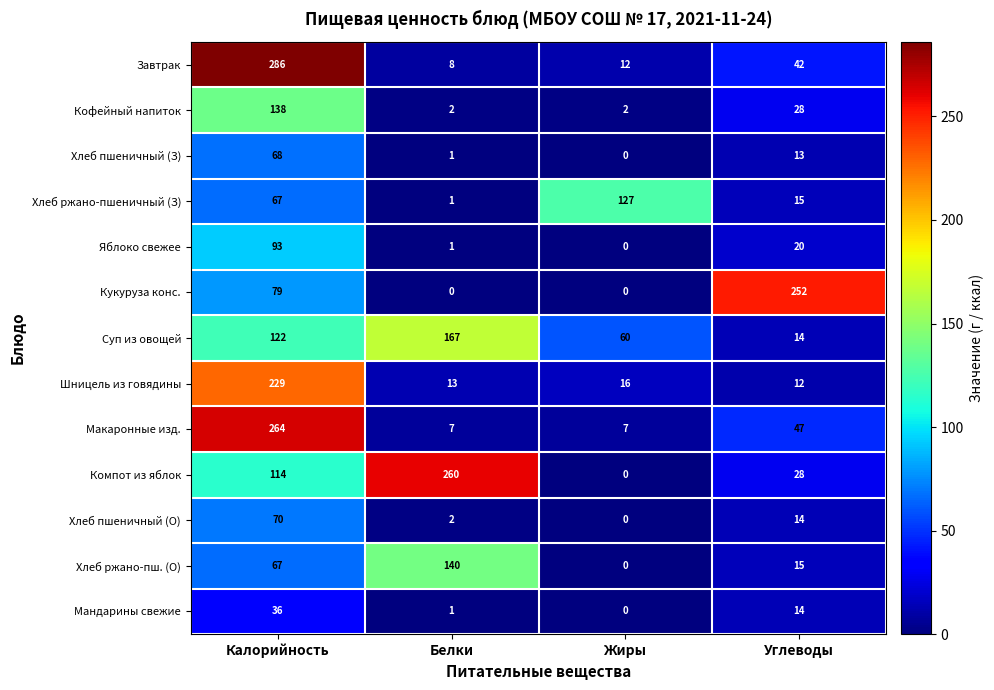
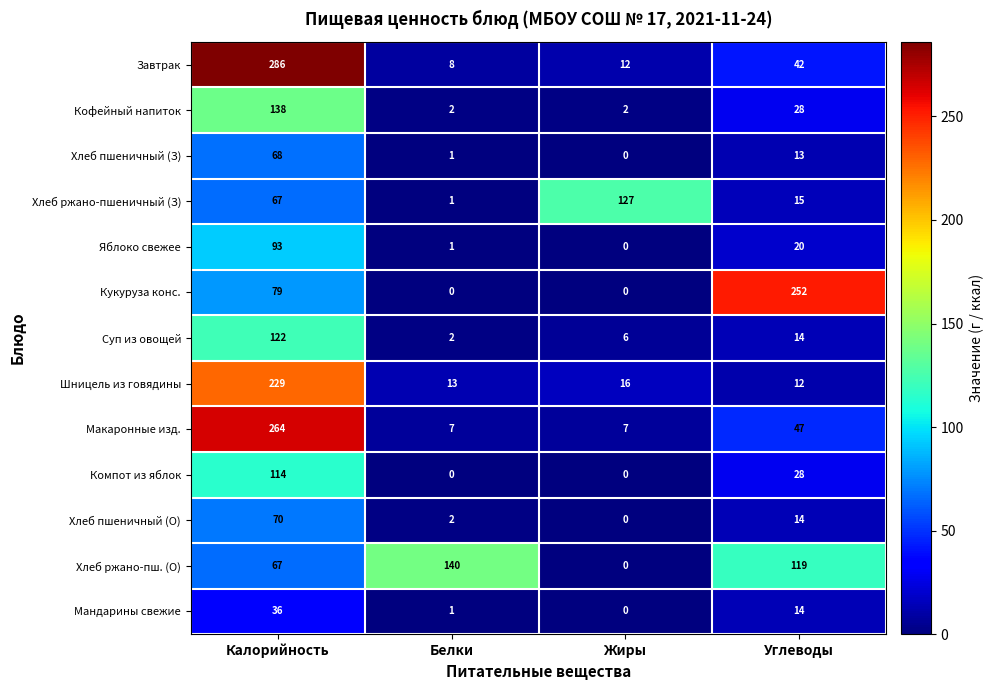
Суп из овощей, Белки: 167 -> 2
Суп из овощей, Жиры: 60 -> 6
Компот из яблок, Белки: 260 -> 0
Хлеб ржано-пш. (О), Углеводы: 15 -> 119
